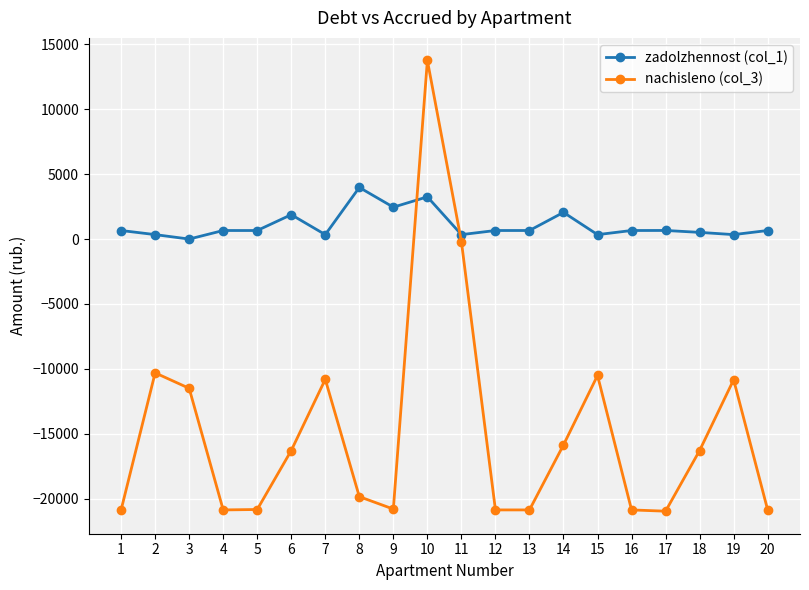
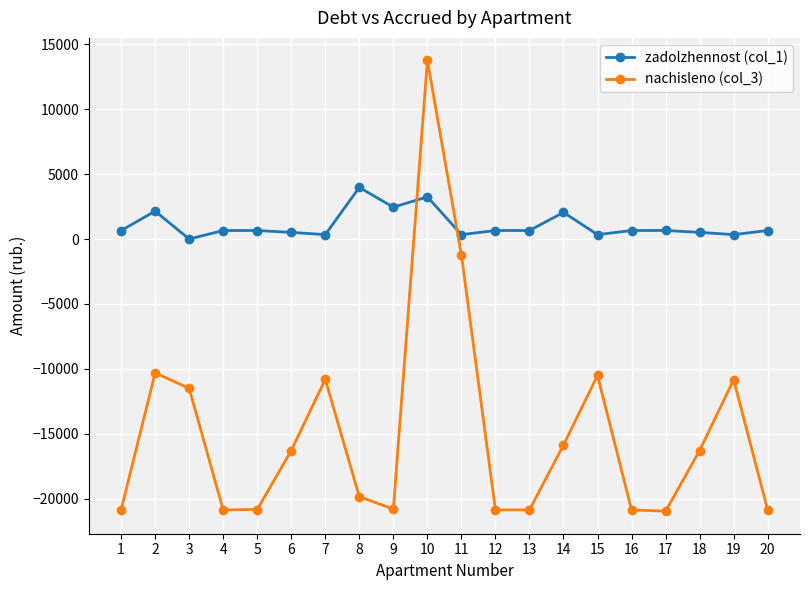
zadolzhennost (col_1), 2: 300 -> 2200
zadolzhennost (col_1), 6: 1900 -> 500
nachisleno (col_3), 11: -200 -> -1200
